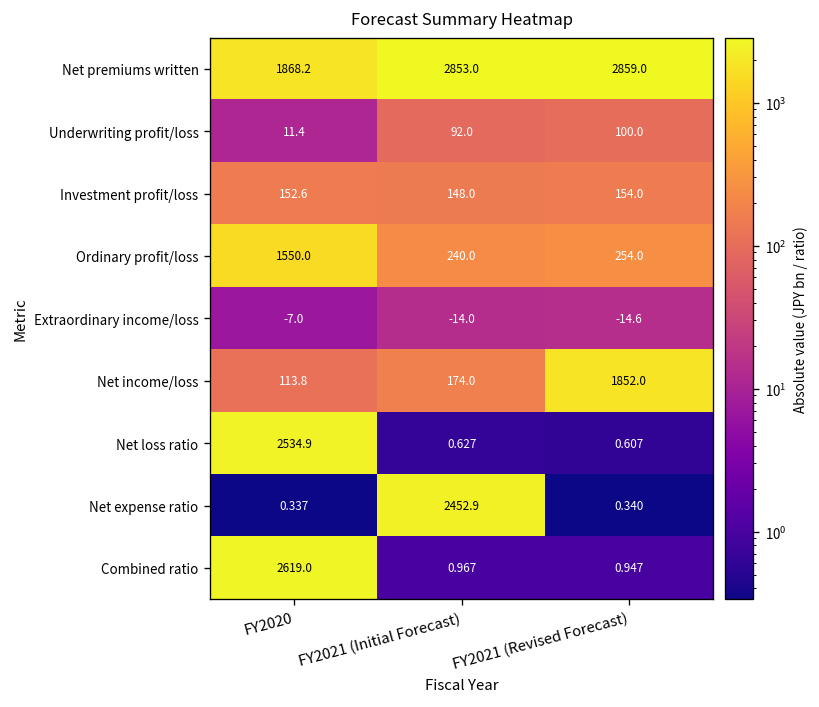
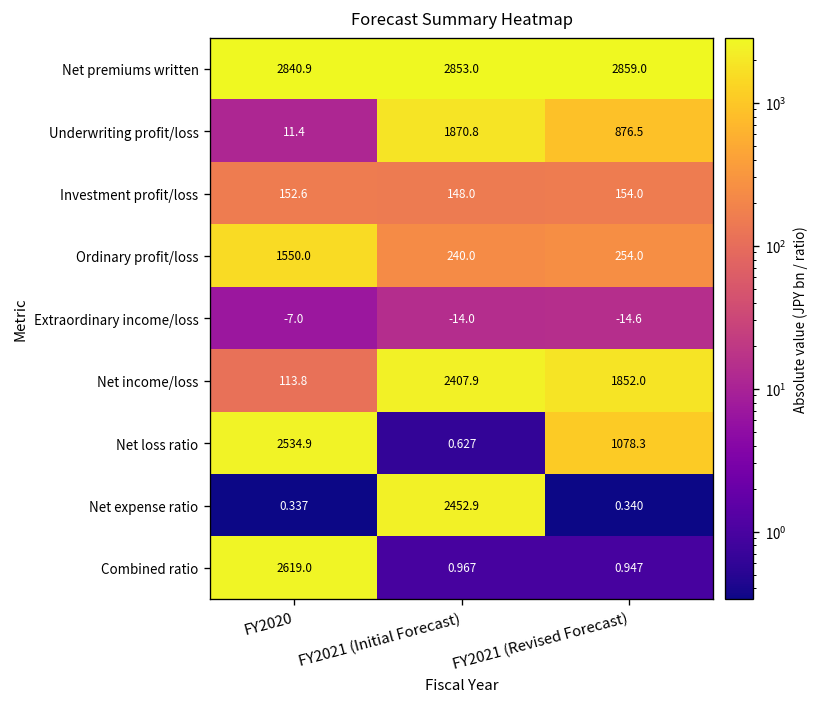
Net premiums written, FY2020: 1868.2 -> 2840.9
Underwriting profit/loss, FY2021 (Initial Forecast): 92.0 -> 1870.8
Underwriting profit/loss, FY2021 (Revised Forecast): 100.0 -> 876.5
Net income/loss, FY2021 (Initial Forecast): 174.0 -> 2407.9
Net loss ratio, FY2021 (Revised Forecast): 0.607 -> 1078.3
